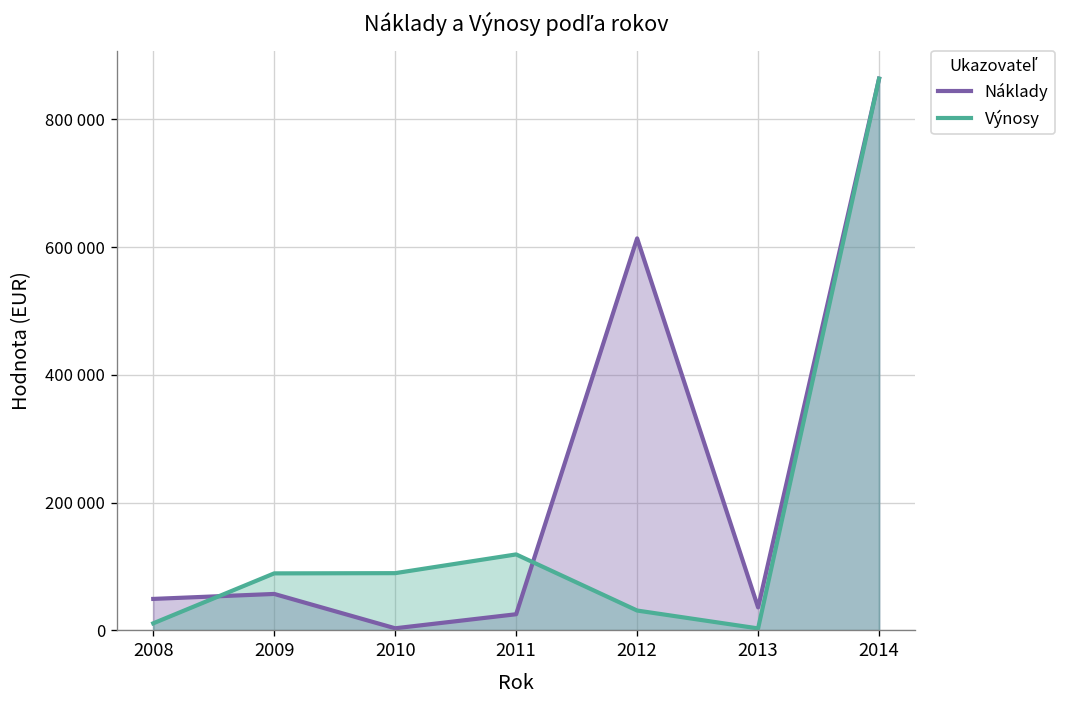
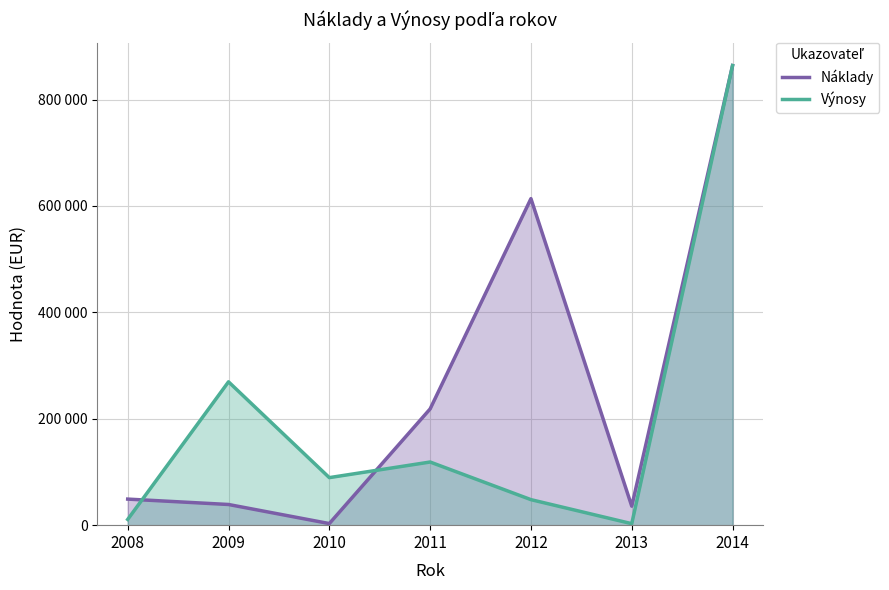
Náklady, 2009: 60000 -> 40000
Výnosy, 2009: 90000 -> 270000
Náklady, 2011: 30000 -> 220000
Výnosy, 2012: 30000 -> 50000
